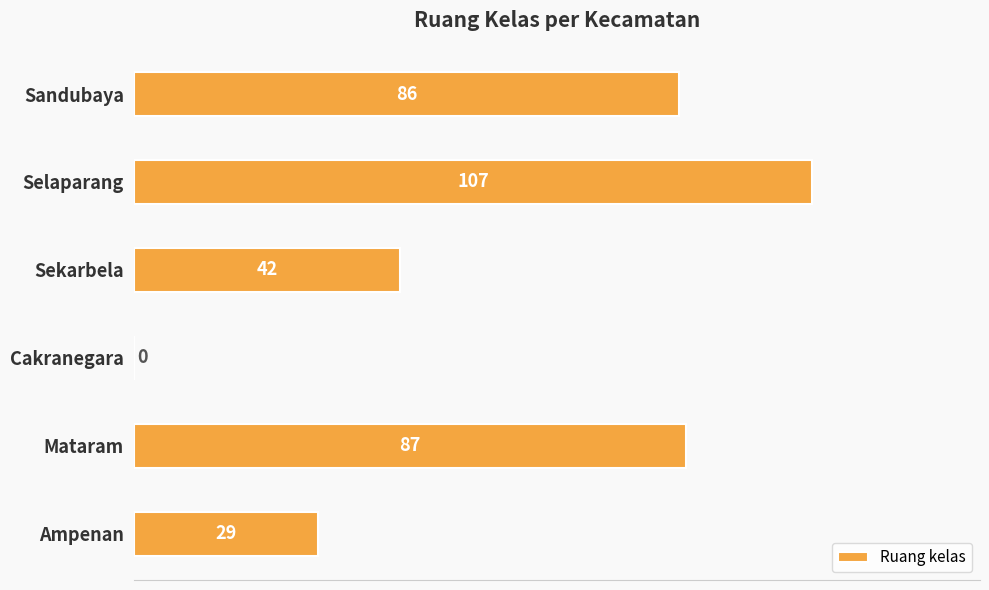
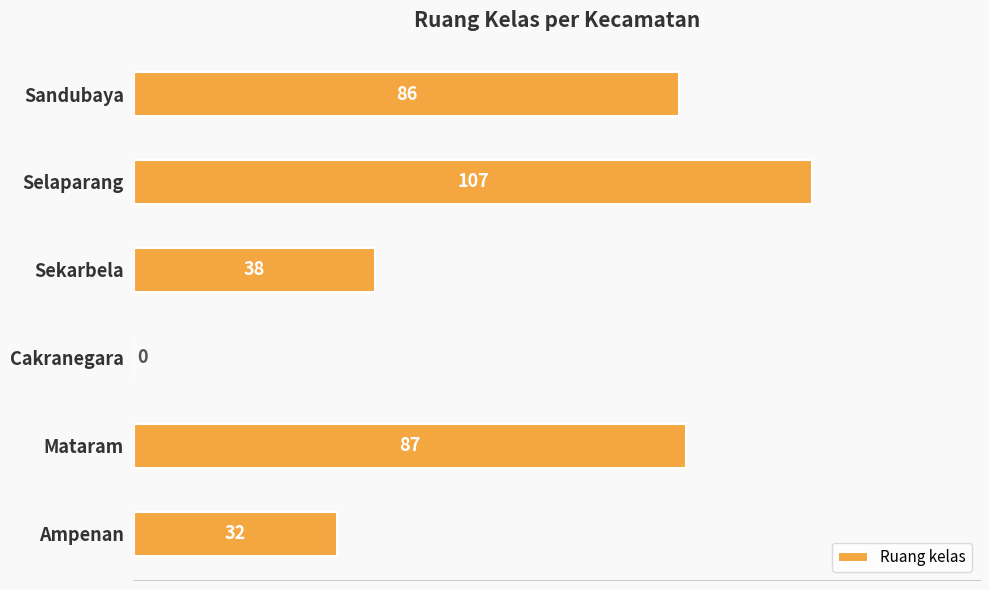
Sekarbela: 42 -> 38
Ampenan: 29 -> 32
